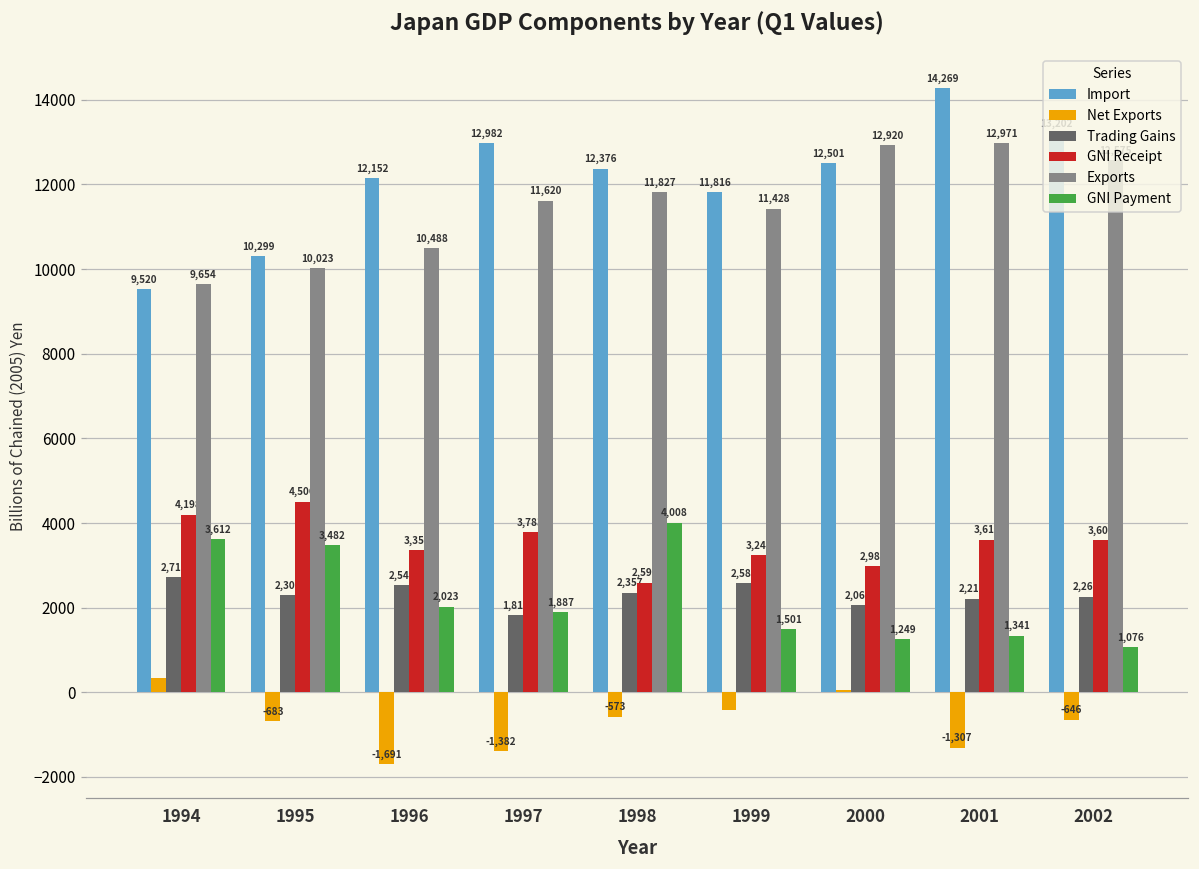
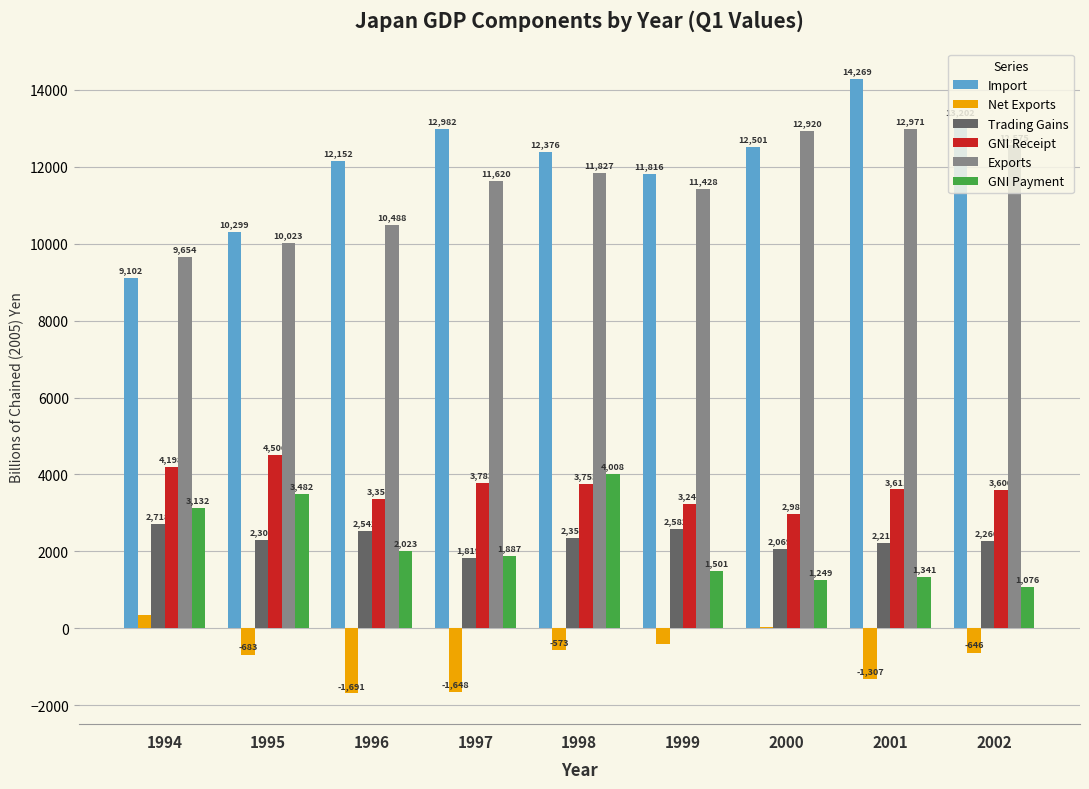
Import, 1994: 9,520 -> 9,102
GNI Payment, 1994: 3,612 -> 3,132
Net Exports, 1997: -1,382 -> -1,648
GNI Receipt, 1998: 2,592 -> 3,755
